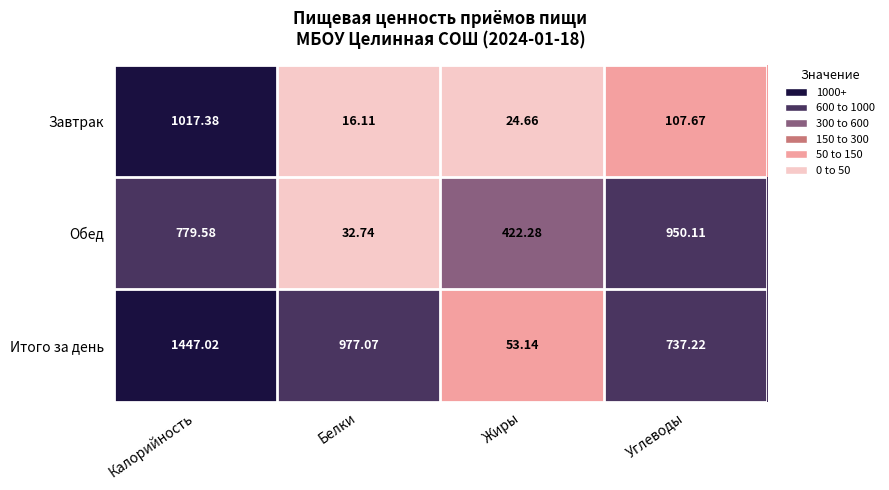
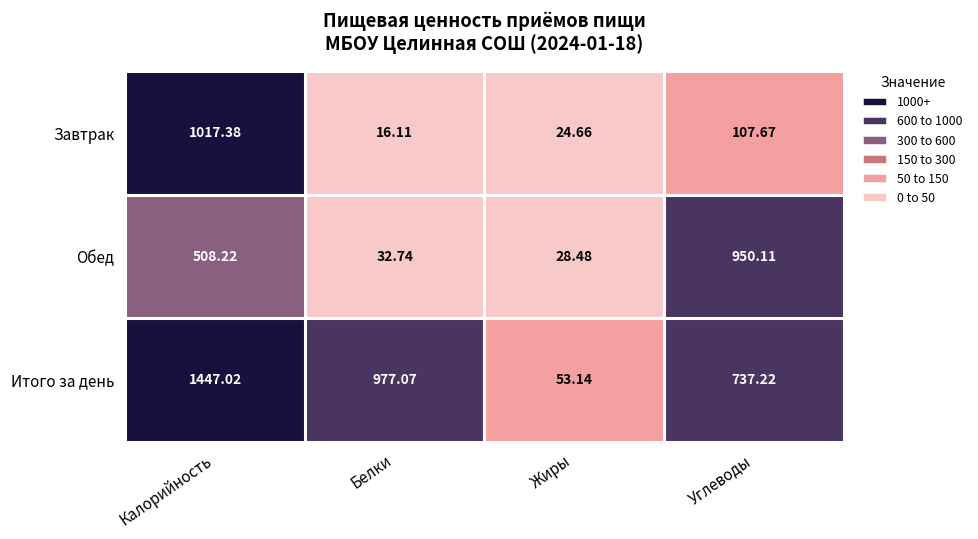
Обед, Калорийность: 779.58 -> 508.22
Обед, Жиры: 422.28 -> 28.48
